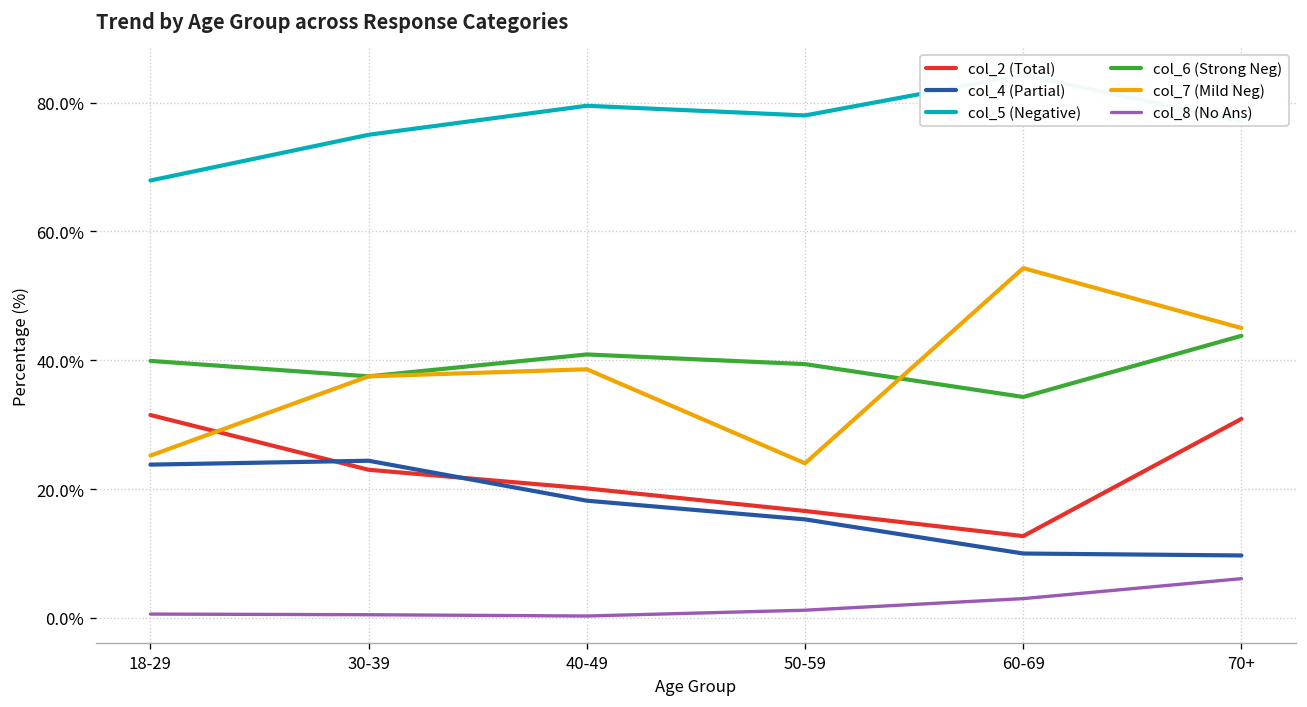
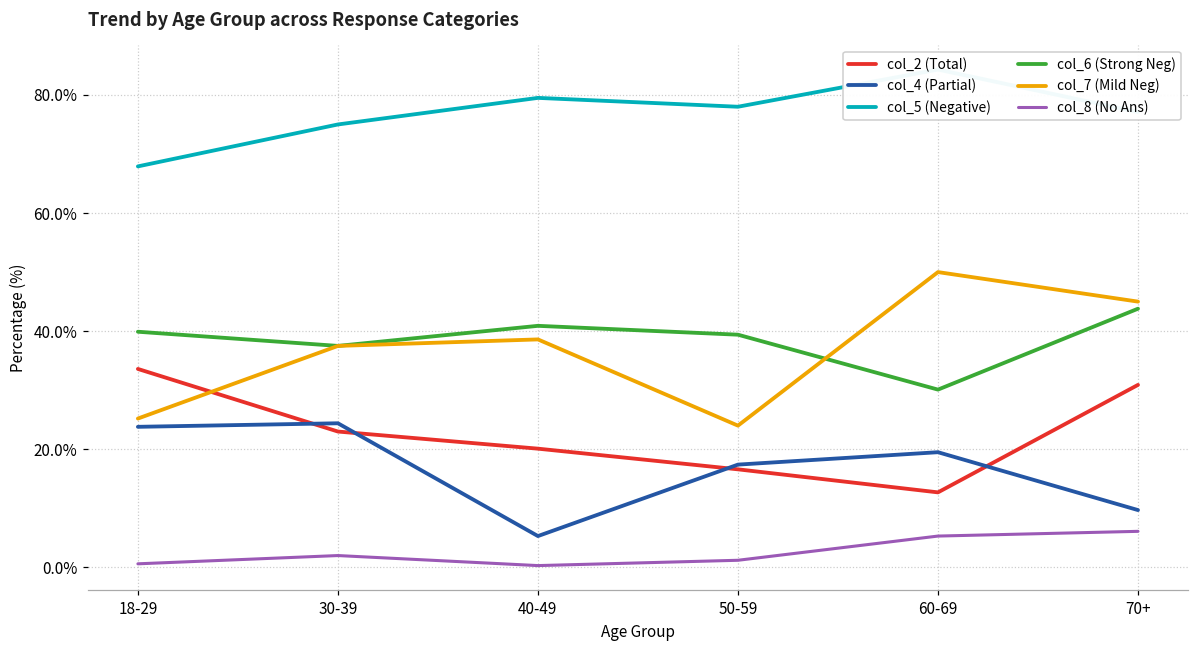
col_2 (Total), 18-29: 32% -> 34%
col_8 (No Ans), 30-39: 1% -> 2%
col_4 (Partial), 40-49: 18% -> 5%
col_4 (Partial), 50-59: 15% -> 17%
col_4 (Partial), 60-69: 10% -> 20%
col_6 (Strong Neg), 60-69: 34% -> 30%
col_7 (Mild Neg), 60-69: 54% -> 50%
col_8 (No Ans), 60-69: 3% -> 5%
